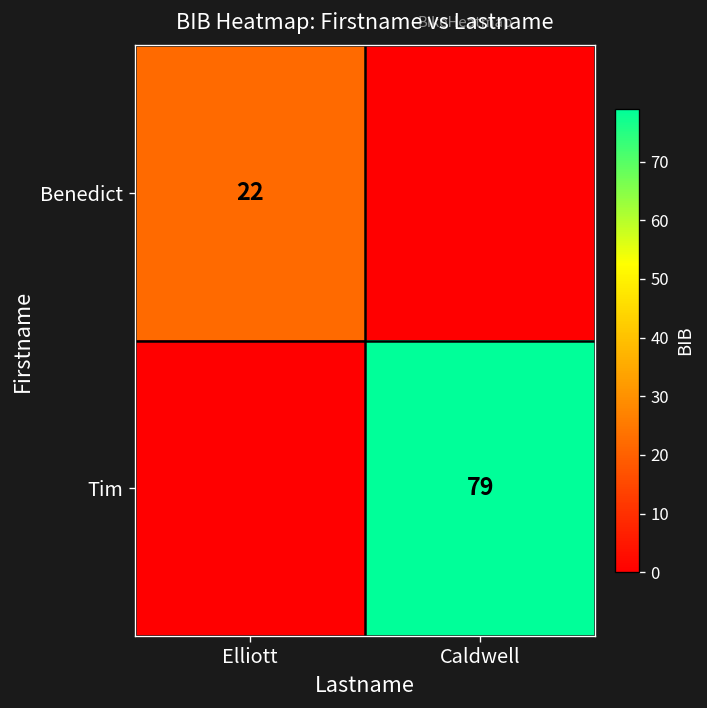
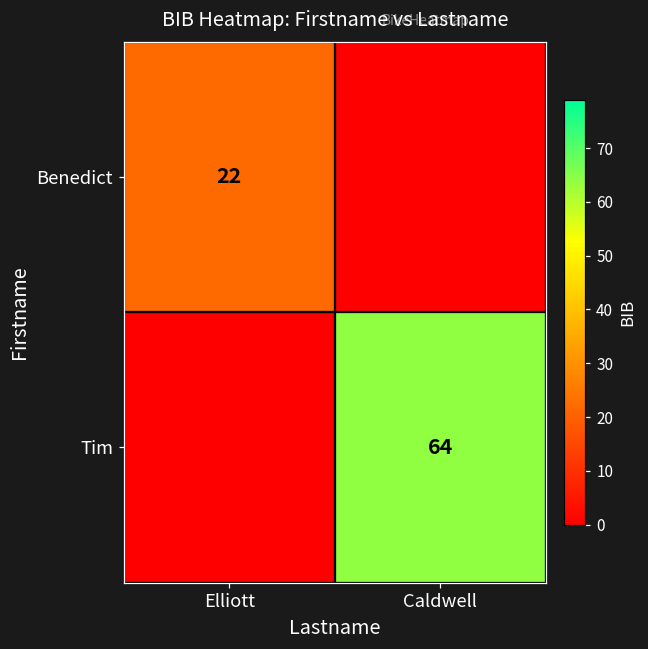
Tim, Caldwell: 79 -> 64
